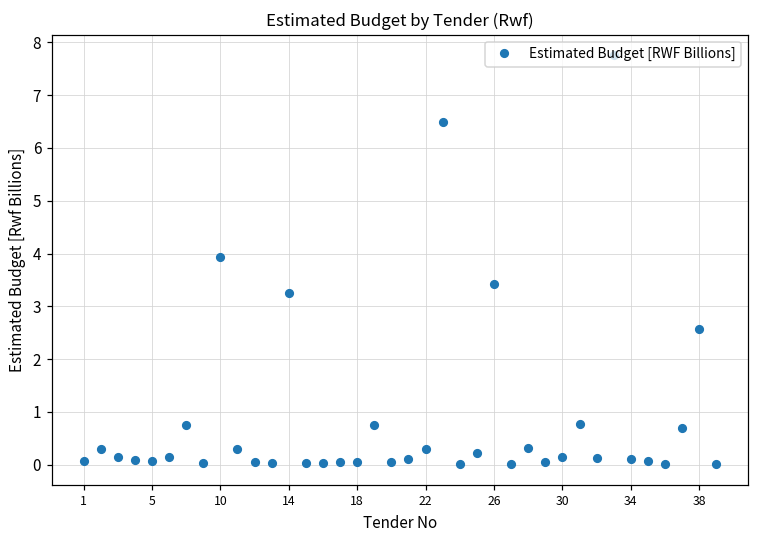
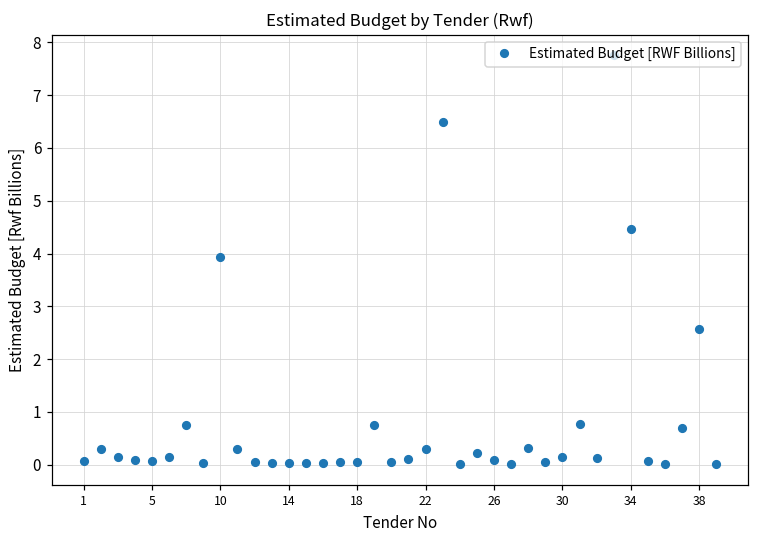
14: 3.3 -> 0.0
26: 3.4 -> 0.1
34: 0.1 -> 4.5
